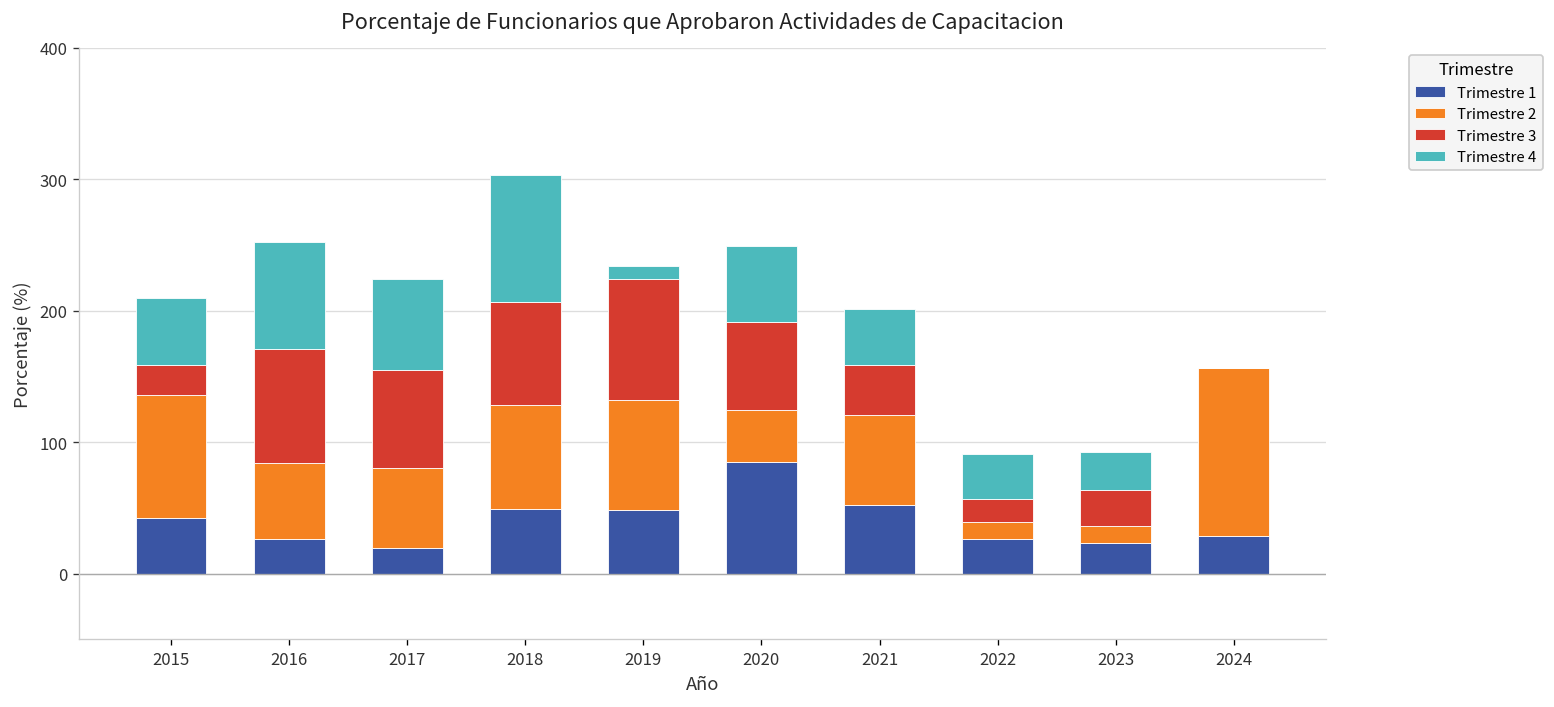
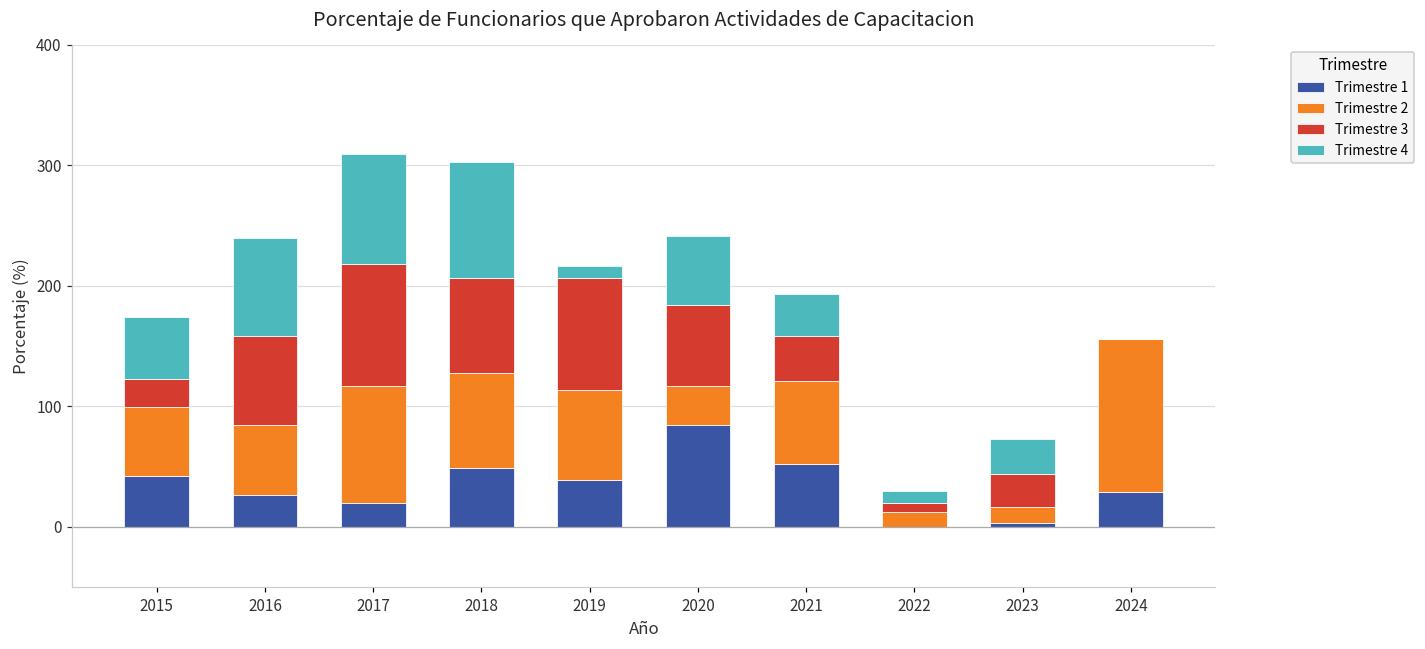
Trimestre 2, 2015: 93 -> 57
Trimestre 3, 2016: 87 -> 74
Trimestre 2, 2017: 60 -> 98
Trimestre 3, 2017: 75 -> 101
Trimestre 4, 2017: 69 -> 91
Trimestre 1, 2019: 48 -> 39
Trimestre 2, 2019: 84 -> 75
Trimestre 2, 2020: 40 -> 32
Trimestre 4, 2021: 43 -> 35
Trimestre 1, 2022: 26 -> 0
Trimestre 3, 2022: 18 -> 7
Trimestre 4, 2022: 34 -> 10
Trimestre 1, 2023: 23 -> 3
